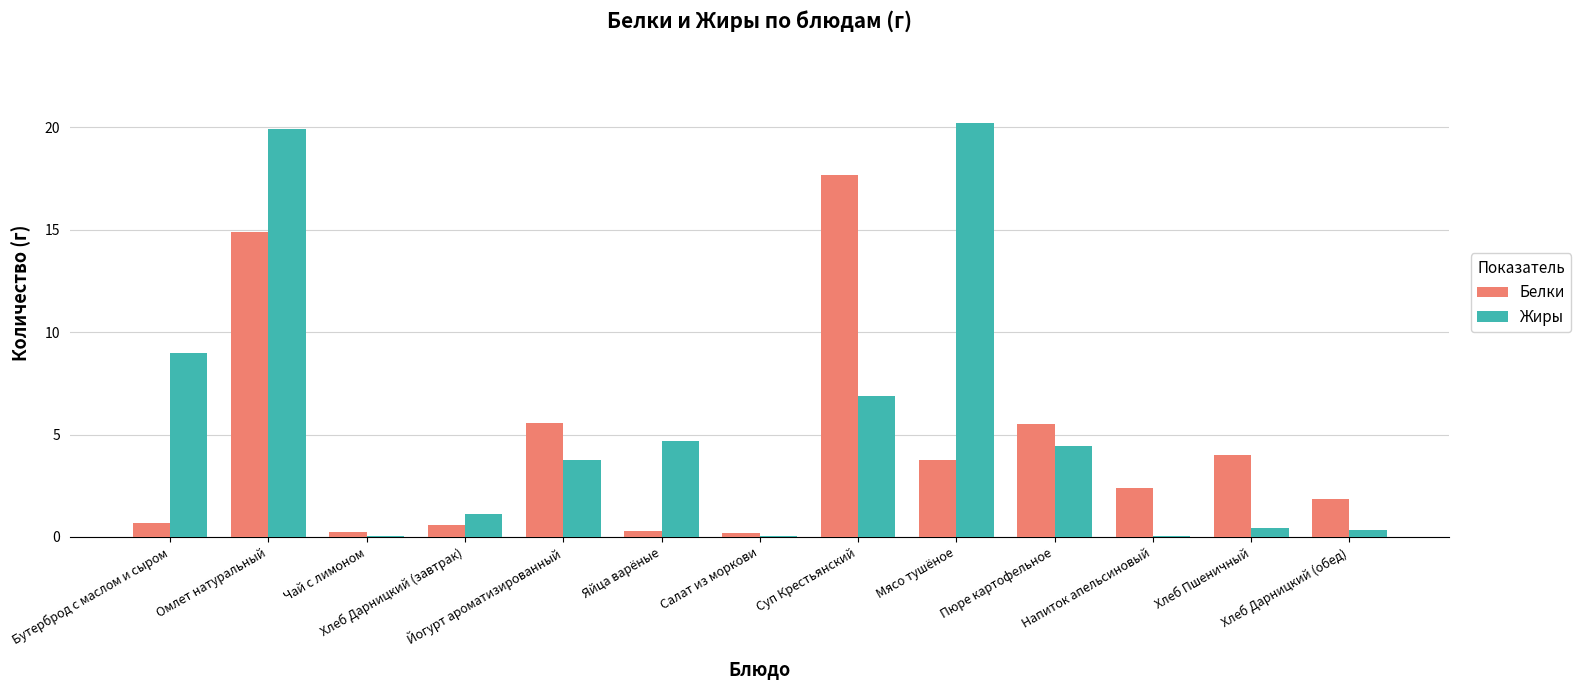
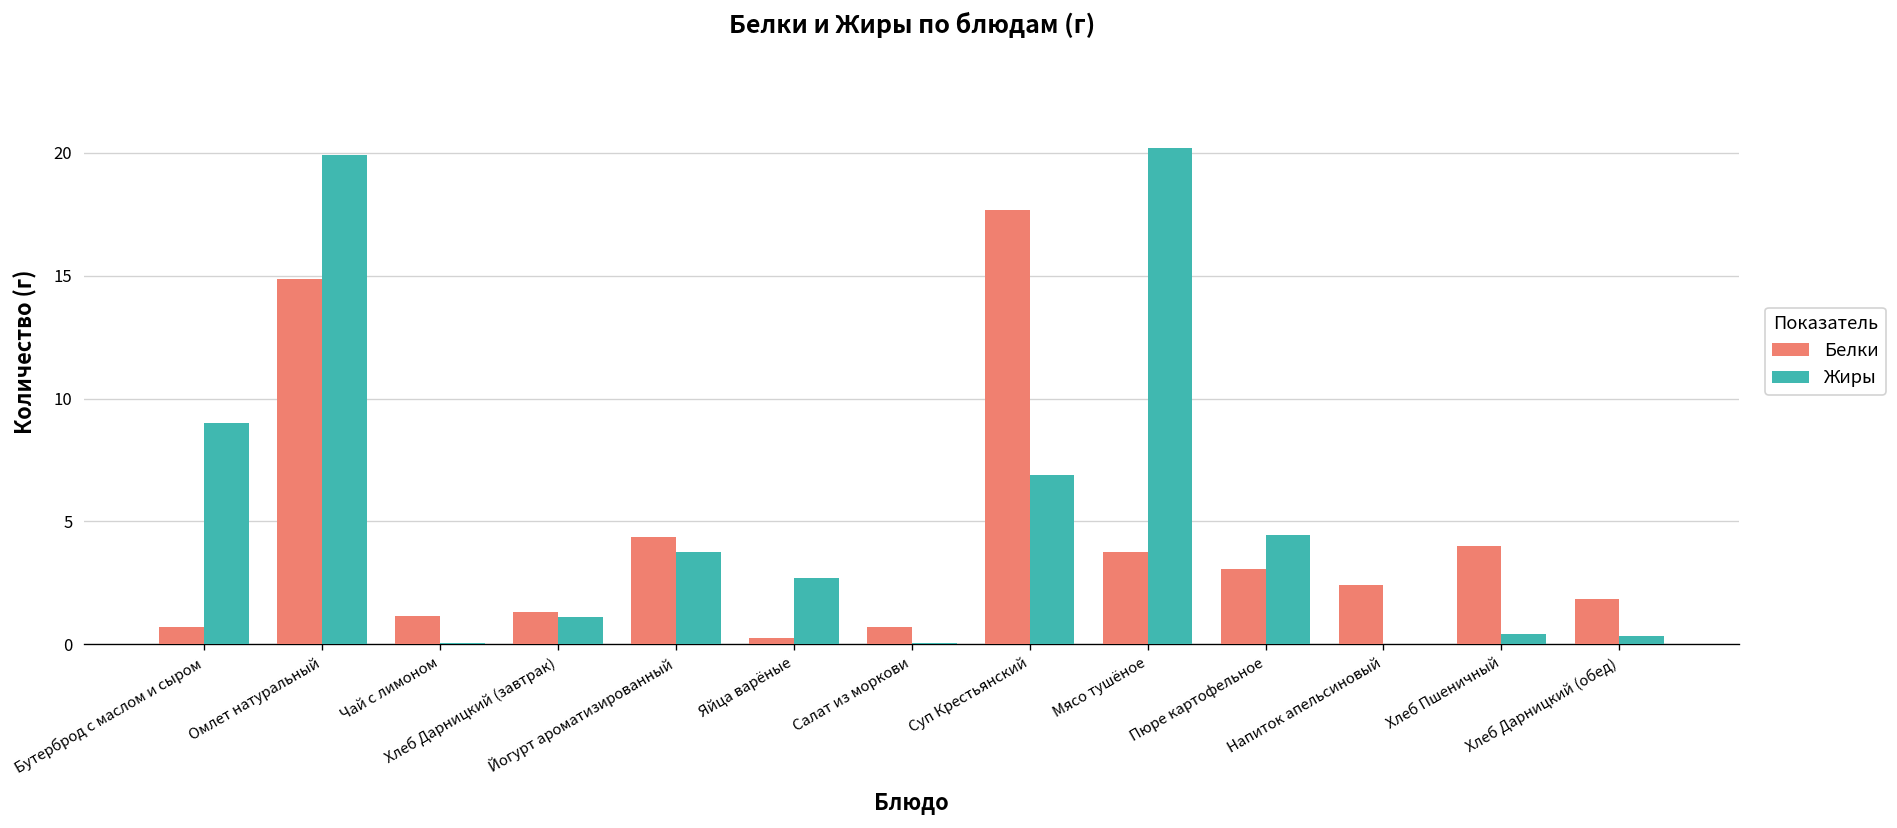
Белки, Чай с лимоном: 0.3 -> 1.1
Белки, Хлеб Дарницкий (завтрак): 0.6 -> 1.3
Белки, Йогурт ароматизированный: 5.5 -> 4.4
Жиры, Яйца варёные: 4.7 -> 2.7
Белки, Салат из моркови: 0.2 -> 0.7
Белки, Пюре картофельное: 5.5 -> 3.1
